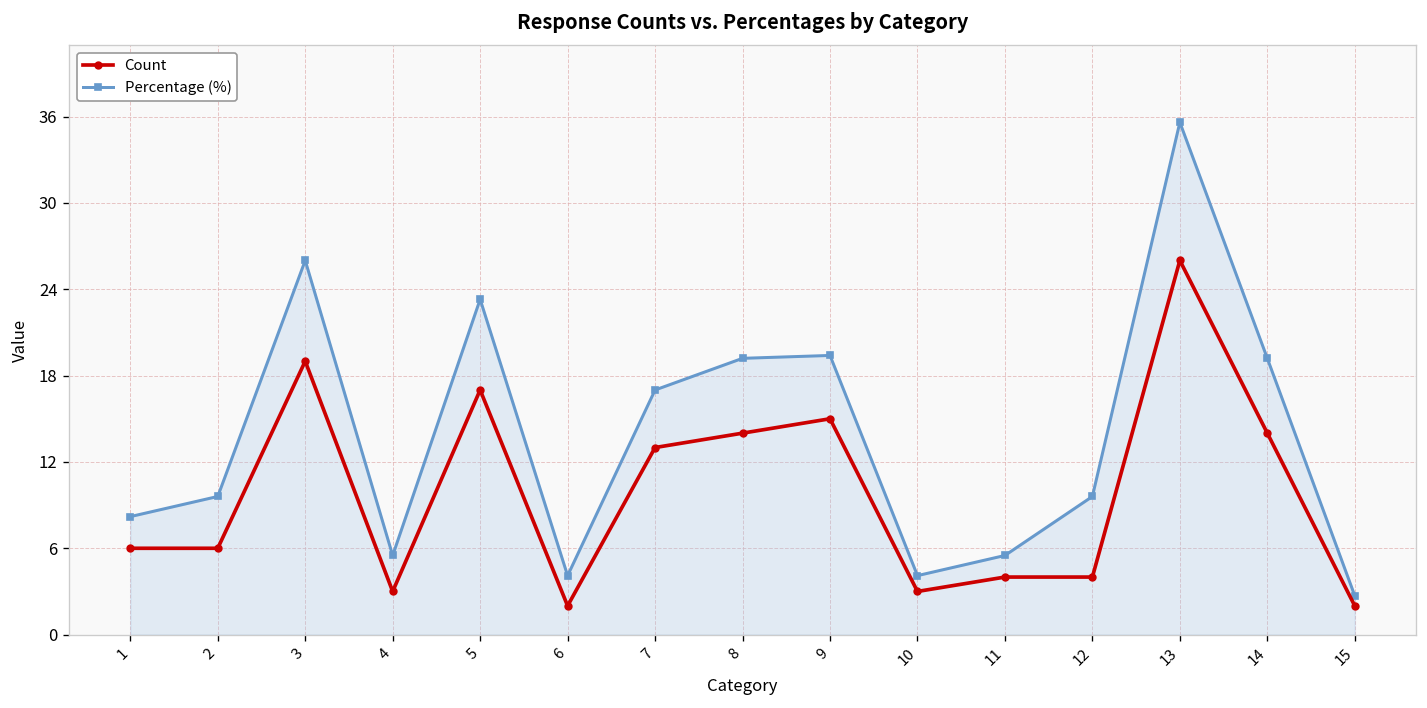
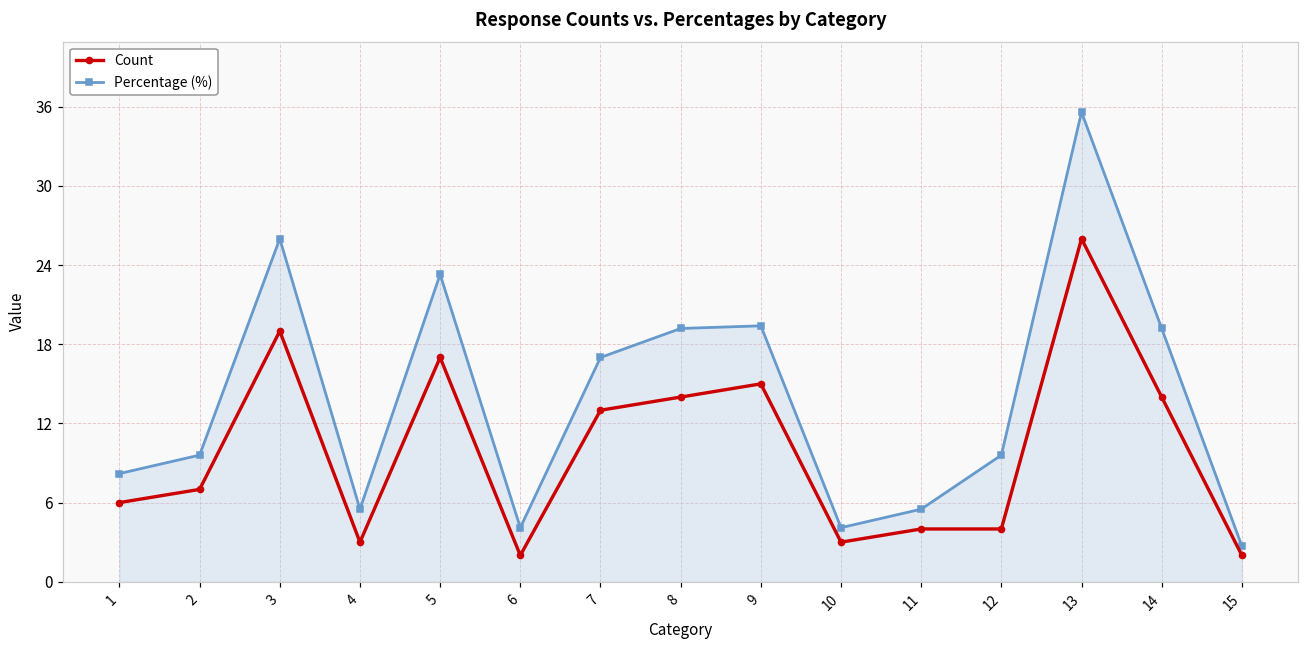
Count, 2: 6 -> 7
